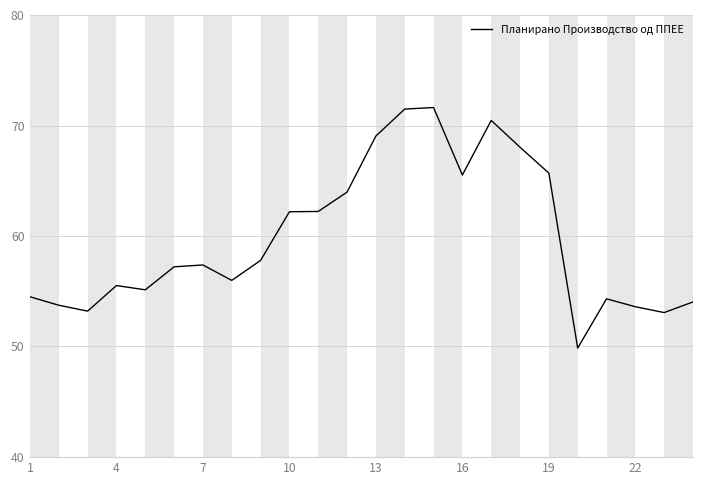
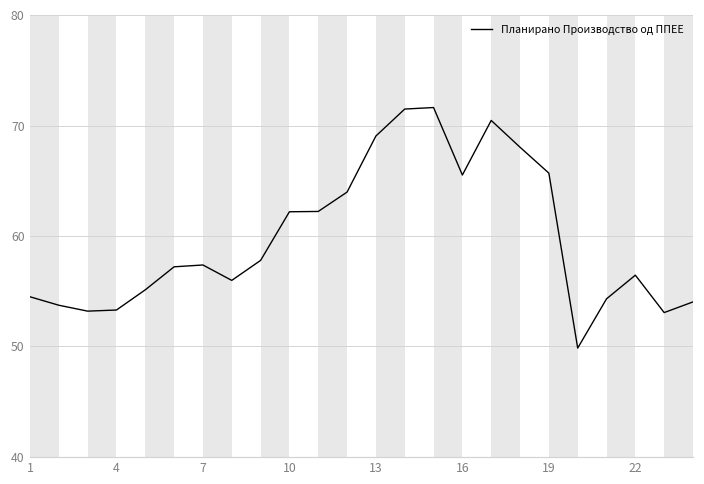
4: 55.5 -> 53.3
22: 53.6 -> 56.5
